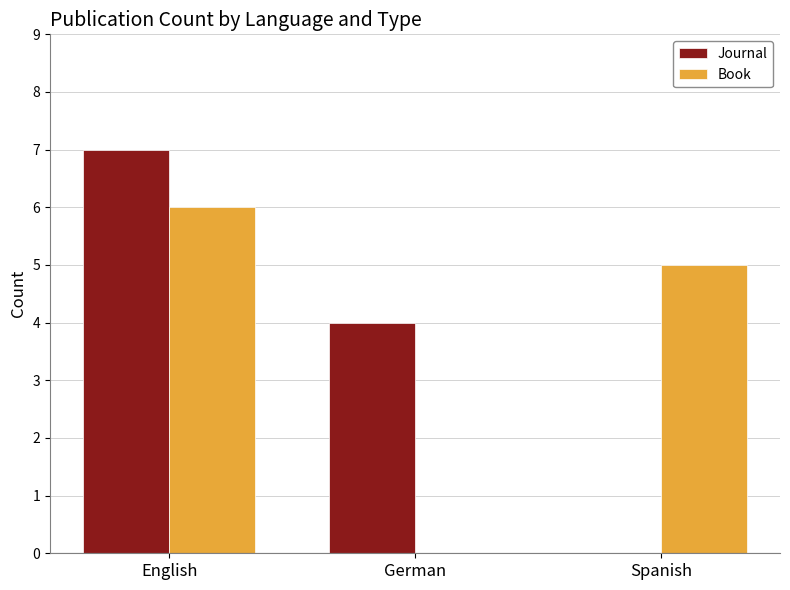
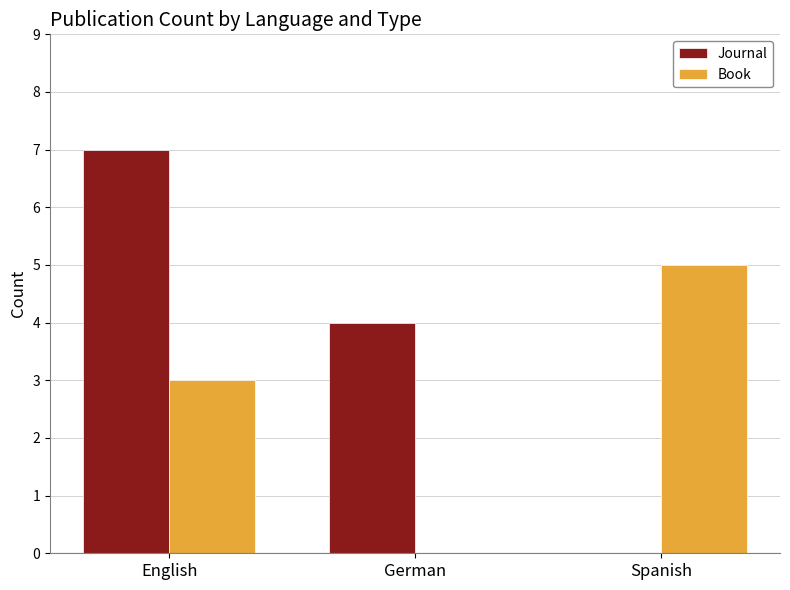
Book, English: 6 -> 3
